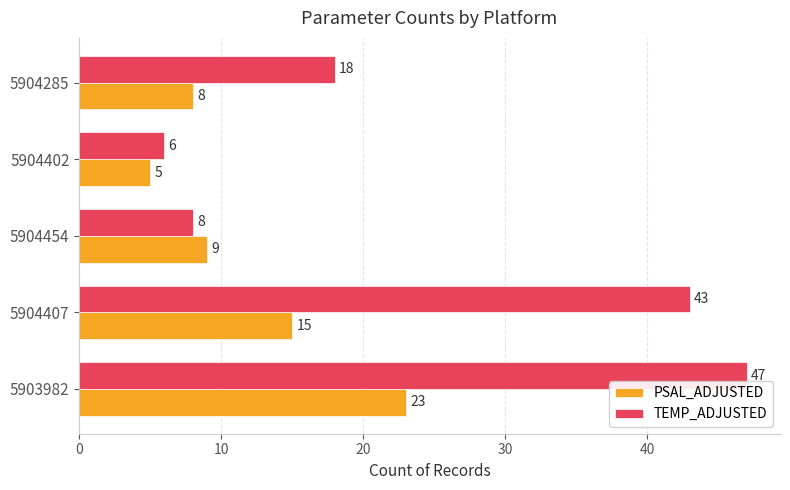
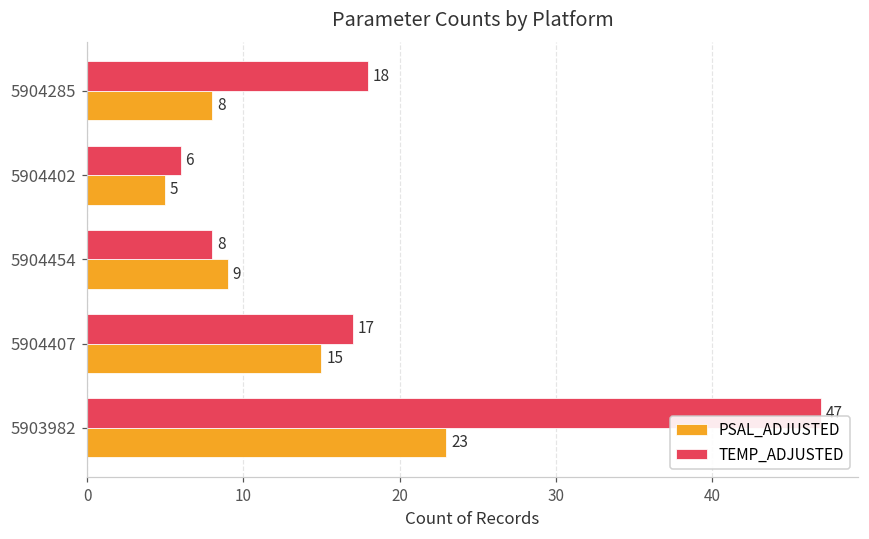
TEMP_ADJUSTED, 5904407: 43 -> 17
